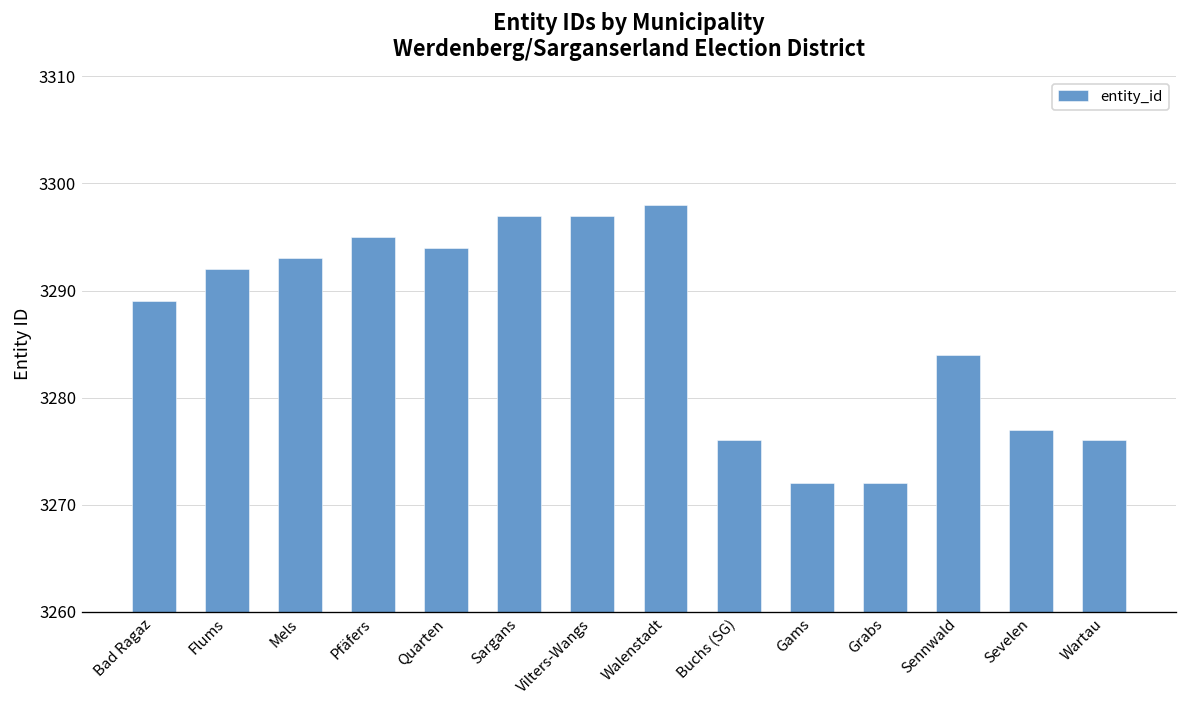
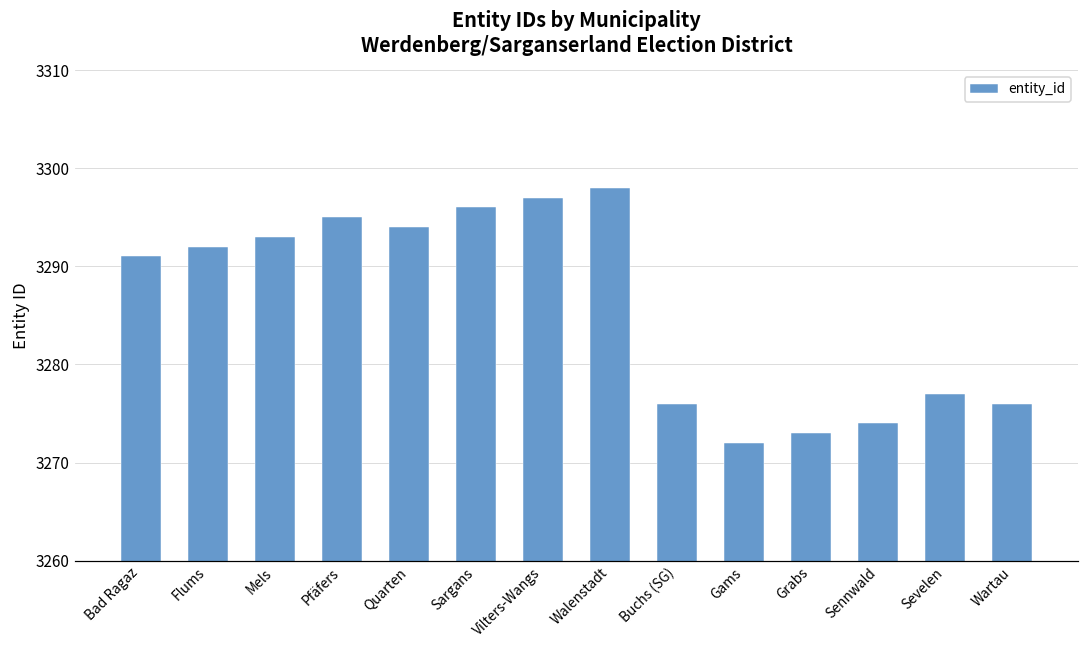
Bad Ragaz: 3289 -> 3291
Sargans: 3297 -> 3296
Grabs: 3272 -> 3273
Sennwald: 3284 -> 3274
